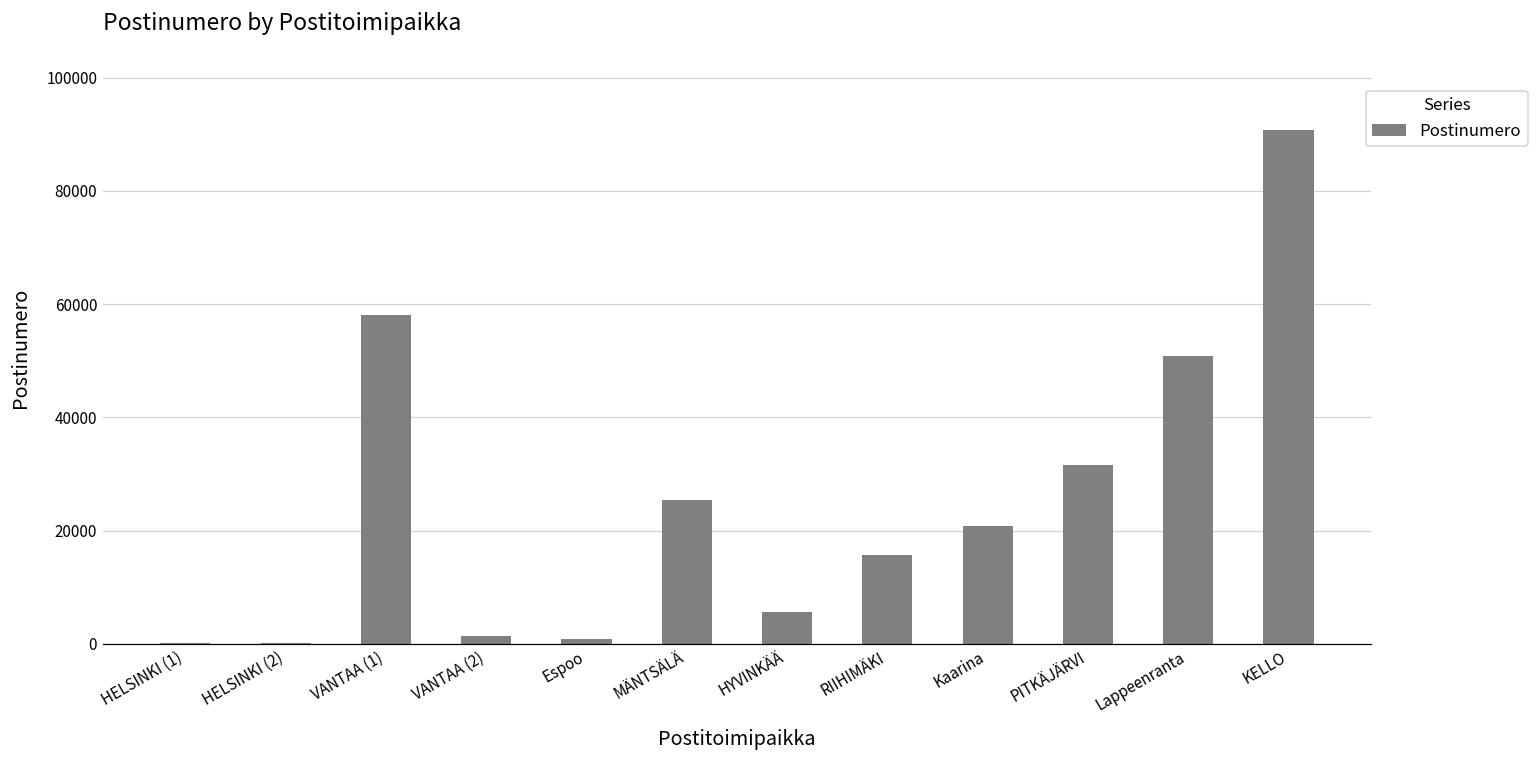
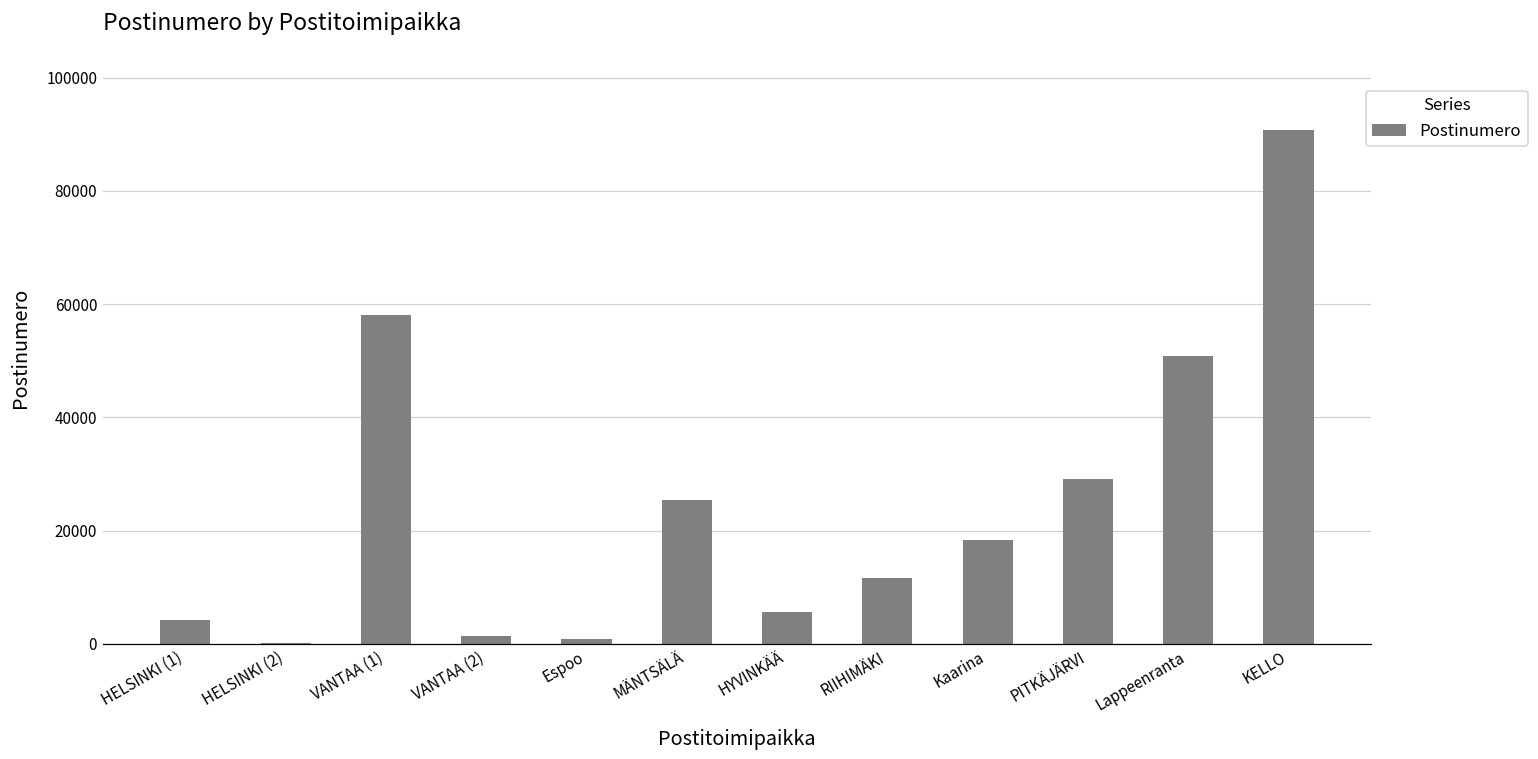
HELSINKI (1): 0 -> 4000
RIIHIMÄKI: 16000 -> 12000
Kaarina: 21000 -> 18000
PITKÄJÄRVI: 32000 -> 29000
